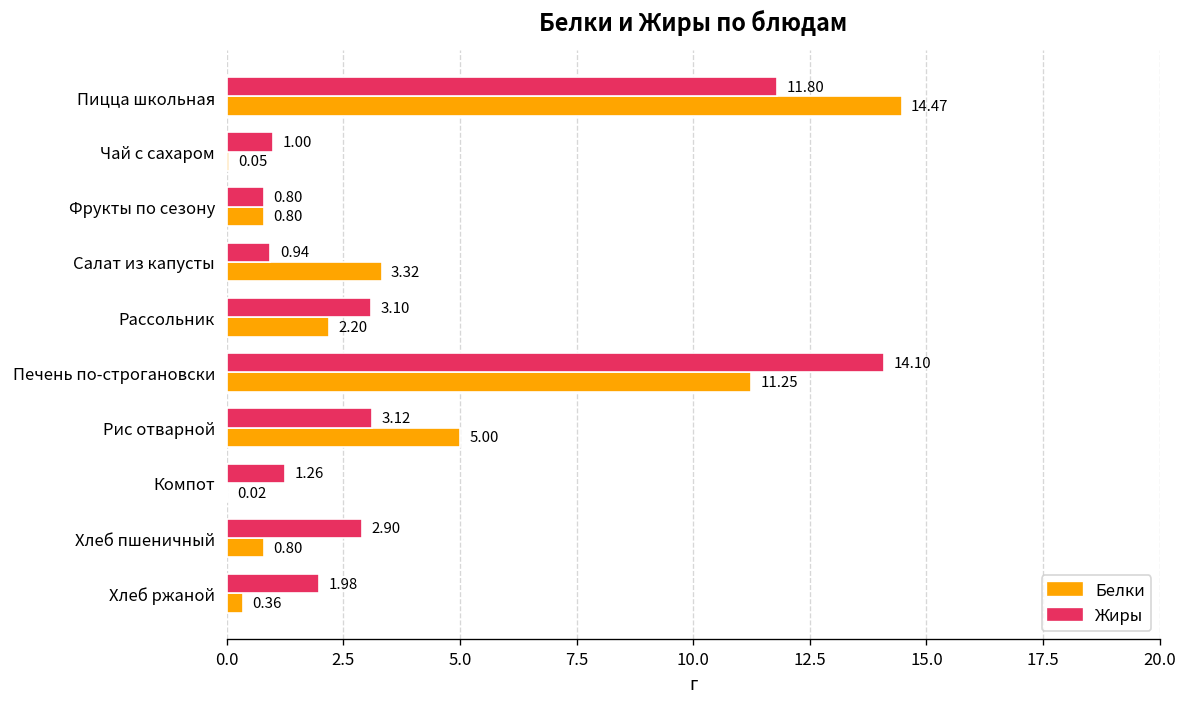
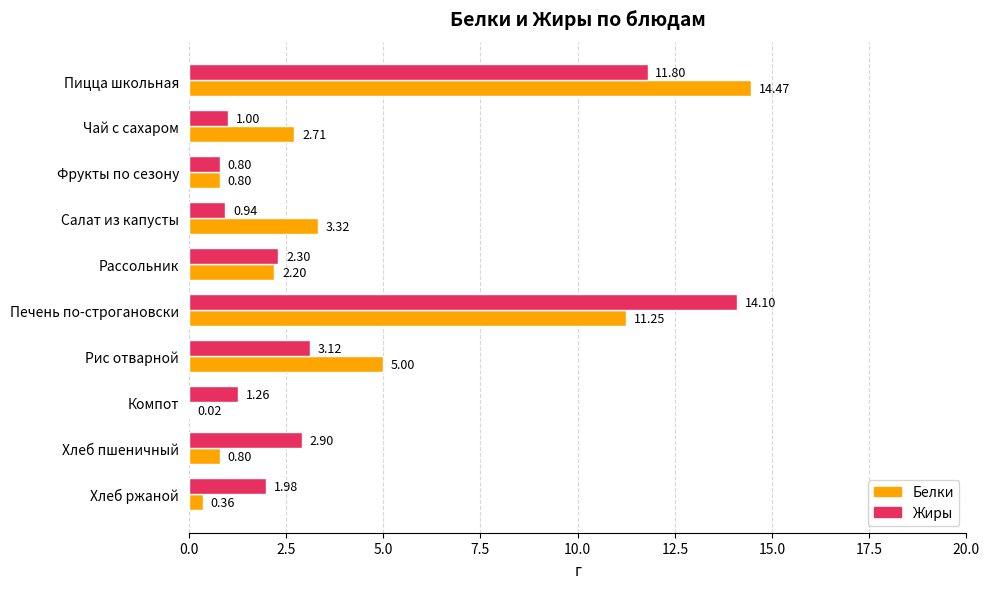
Белки, Чай с сахаром: 0.05 -> 2.71
Жиры, Рассольник: 3.10 -> 2.30
